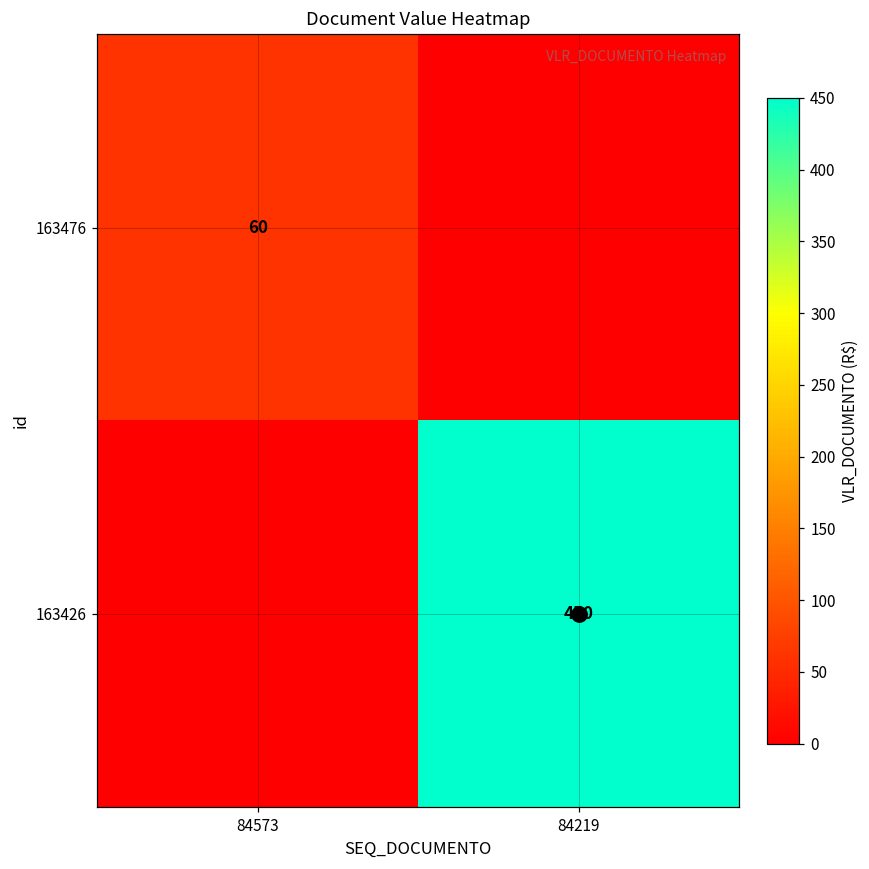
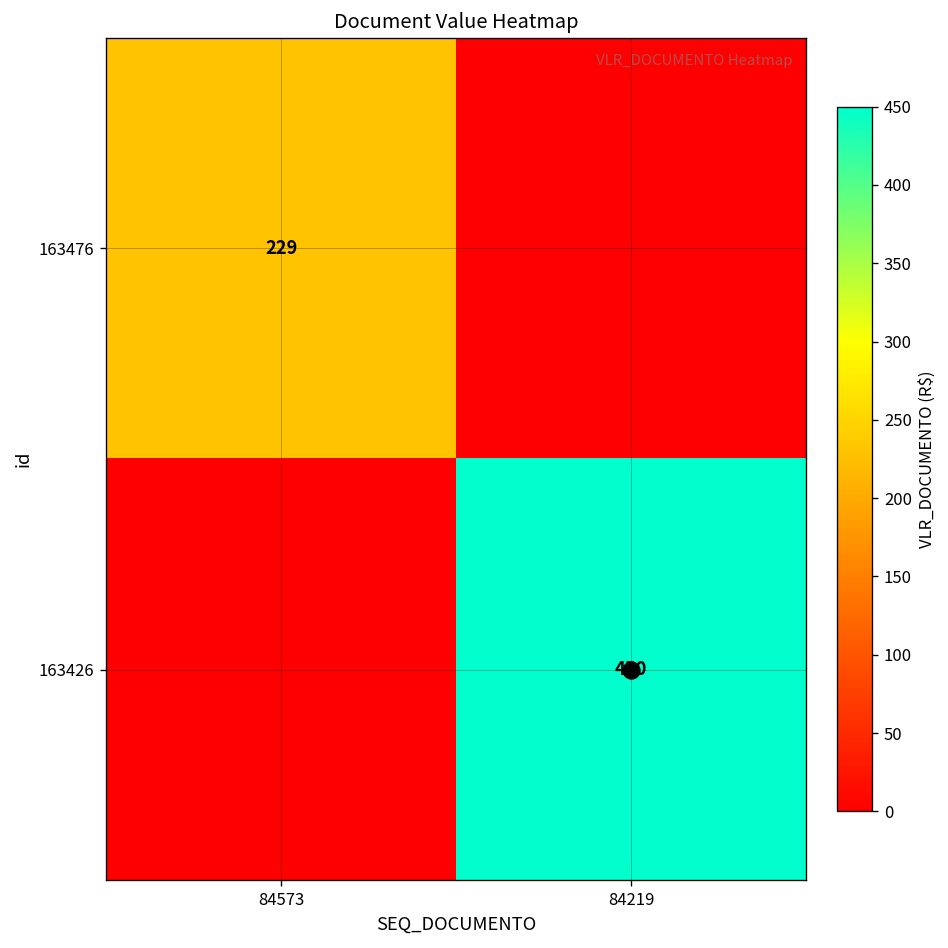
163476, 84573: 60 -> 229
